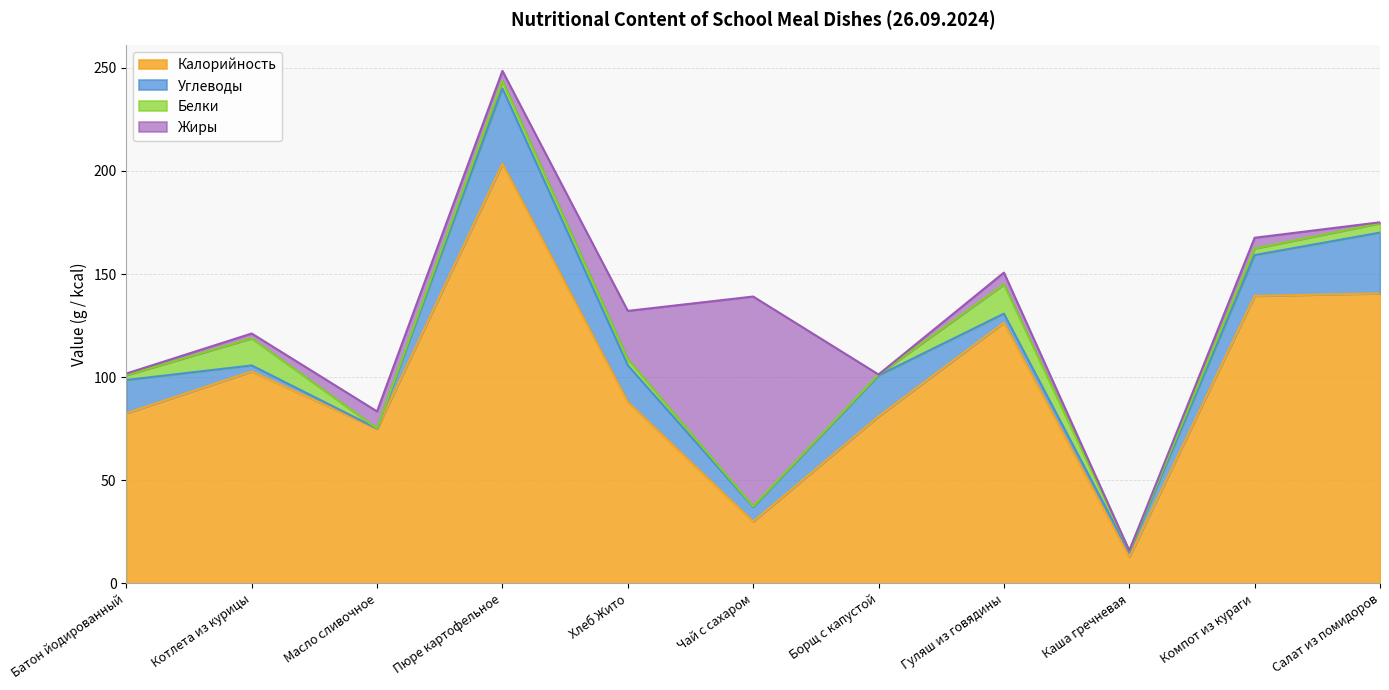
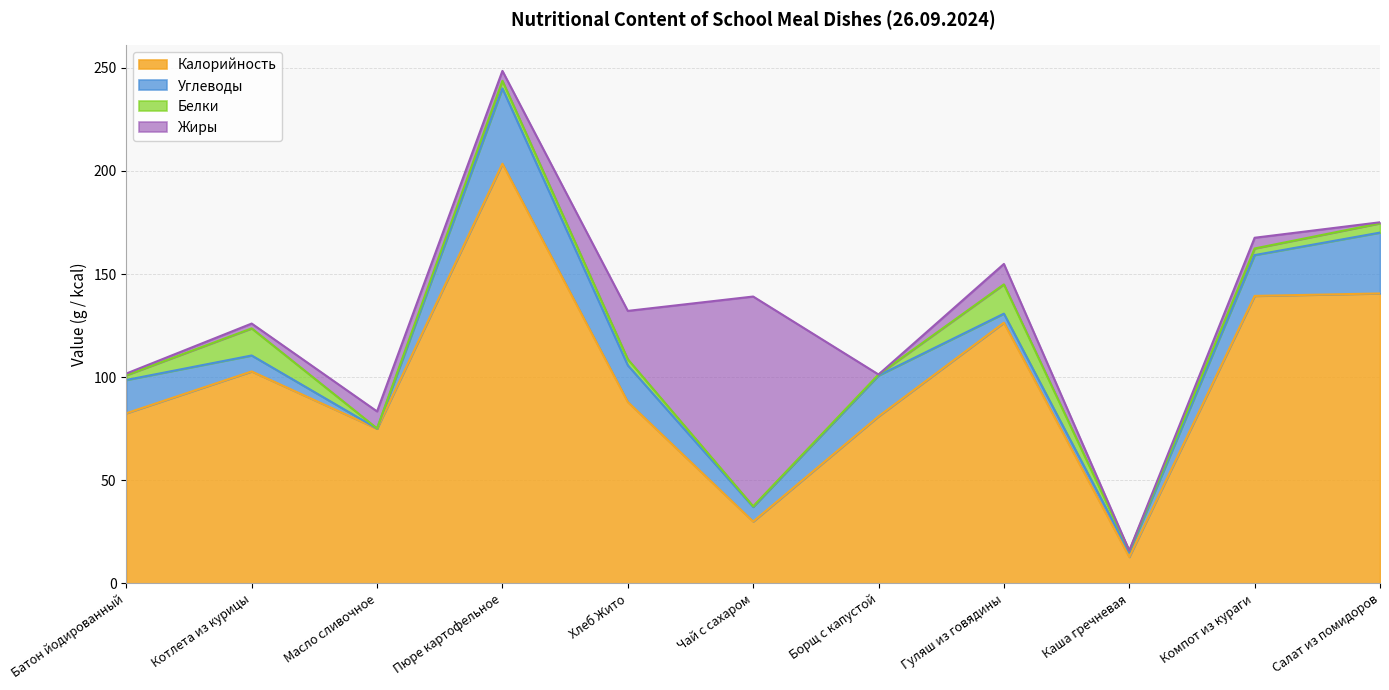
Углеводы, Котлета из курицы: 3 -> 8
Жиры, Гуляш из говядины: 6 -> 10
